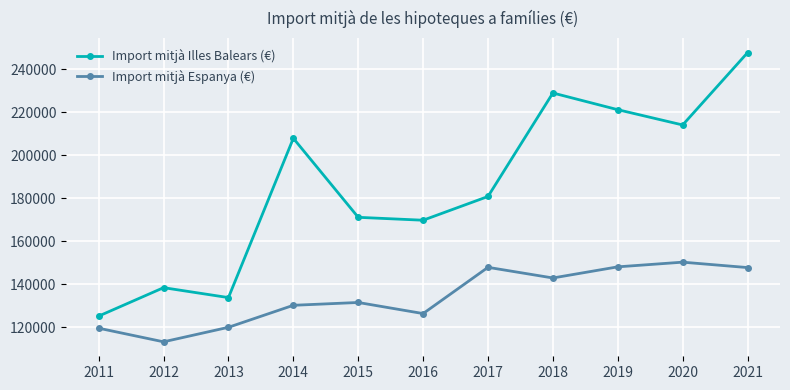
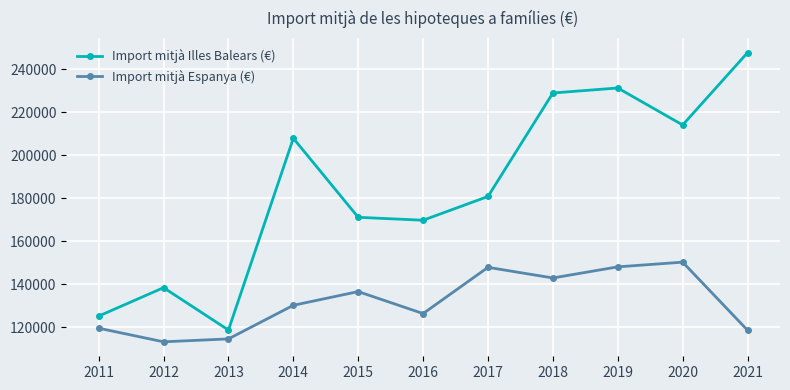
Import mitjà Illes Balears (€), 2013: 134000 -> 119000
Import mitjà Espanya (€), 2013: 120000 -> 115000
Import mitjà Espanya (€), 2015: 132000 -> 137000
Import mitjà Illes Balears (€), 2019: 221000 -> 231000
Import mitjà Espanya (€), 2021: 148000 -> 119000
